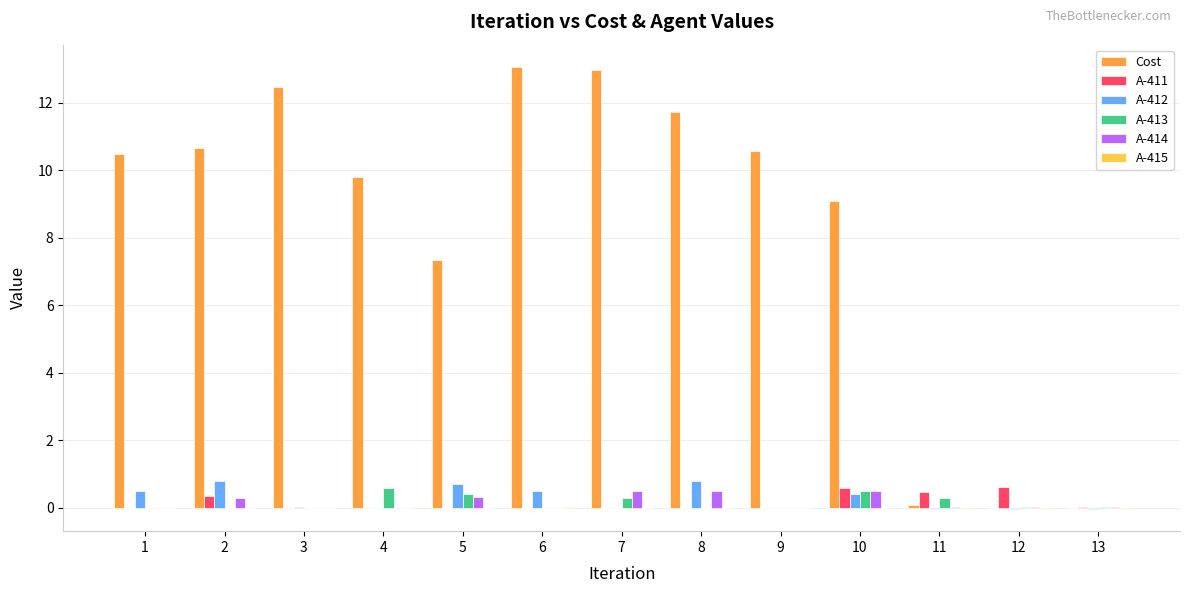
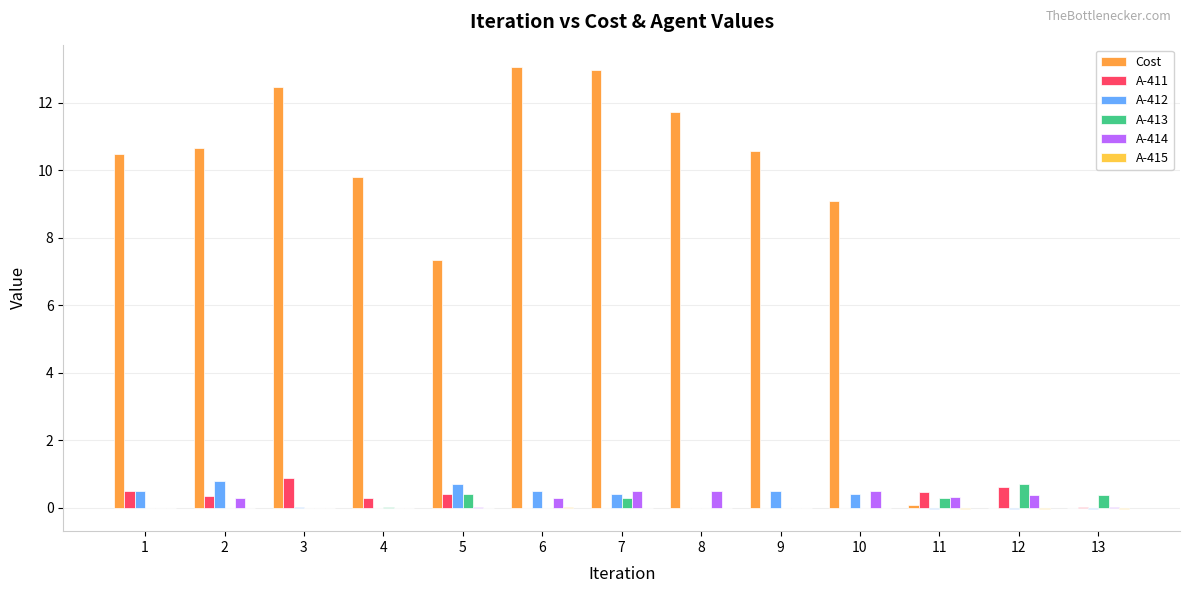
A-411, 1: 0.0 -> 0.5
A-411, 3: 0.0 -> 0.9
A-411, 4: 0.0 -> 0.3
A-413, 4: 0.6 -> 0.0
A-411, 5: 0.0 -> 0.4
A-414, 5: 0.3 -> 0.0
A-414, 6: 0.0 -> 0.3
A-412, 7: 0.0 -> 0.4
A-412, 8: 0.8 -> 0.0
A-412, 9: 0.0 -> 0.5
A-411, 10: 0.6 -> 0.0
A-413, 10: 0.5 -> 0.0
A-414, 11: 0.0 -> 0.3
A-413, 12: 0.0 -> 0.7
A-414, 12: 0.0 -> 0.4
A-413, 13: 0.0 -> 0.4
